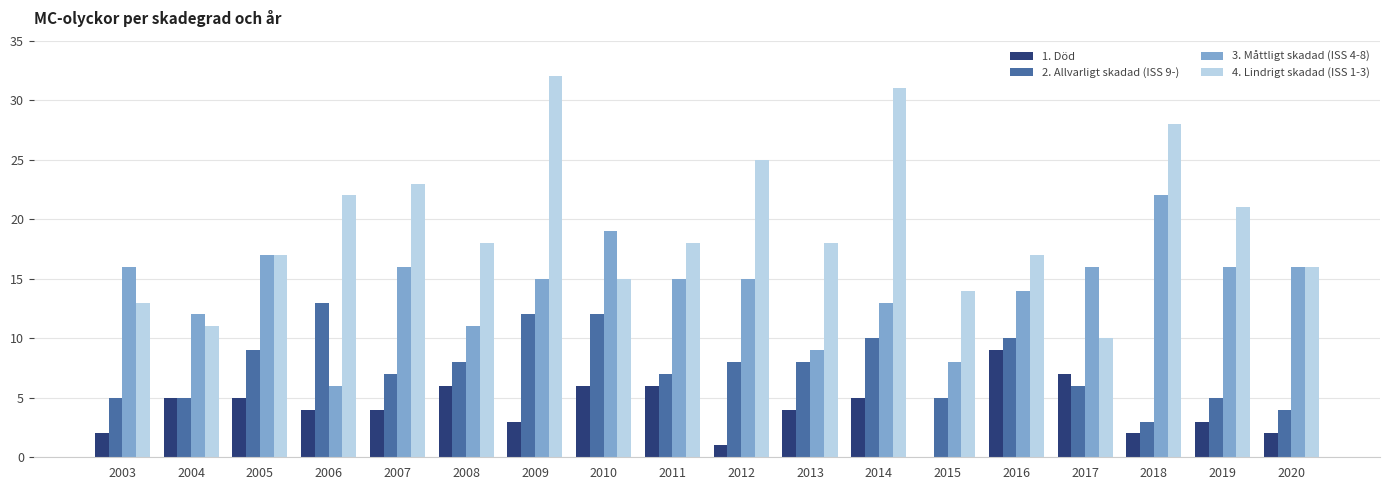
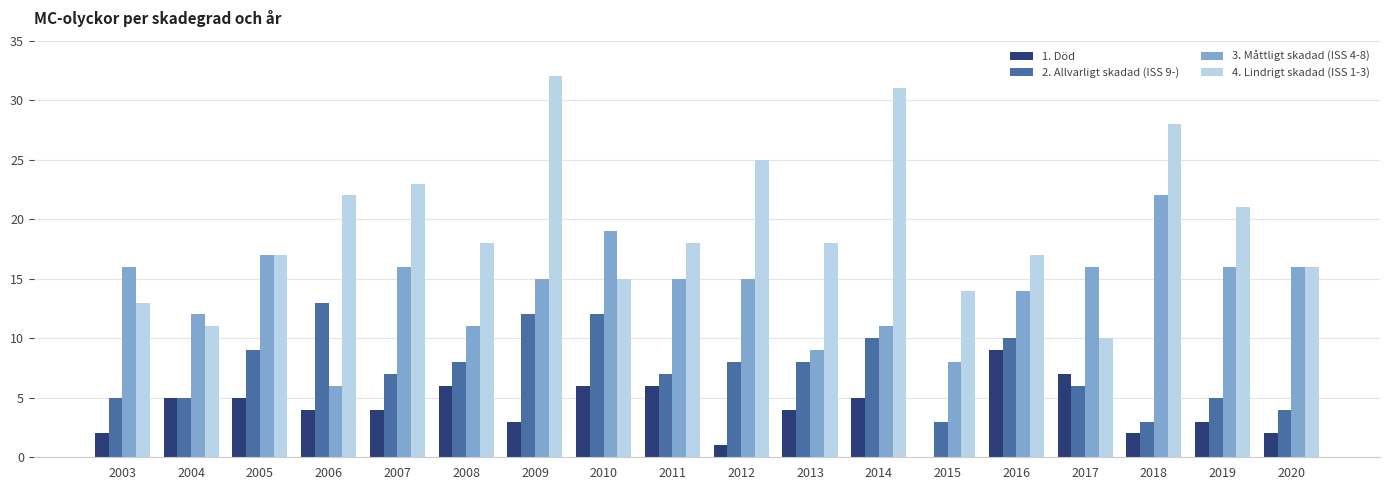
3. Måttligt skadad (ISS 4-8), 2014: 13 -> 11
2. Allvarligt skadad (ISS 9-), 2015: 5 -> 3
